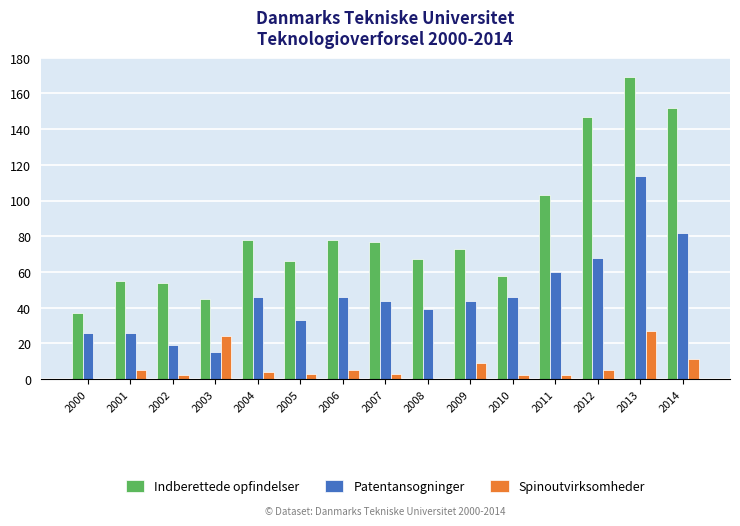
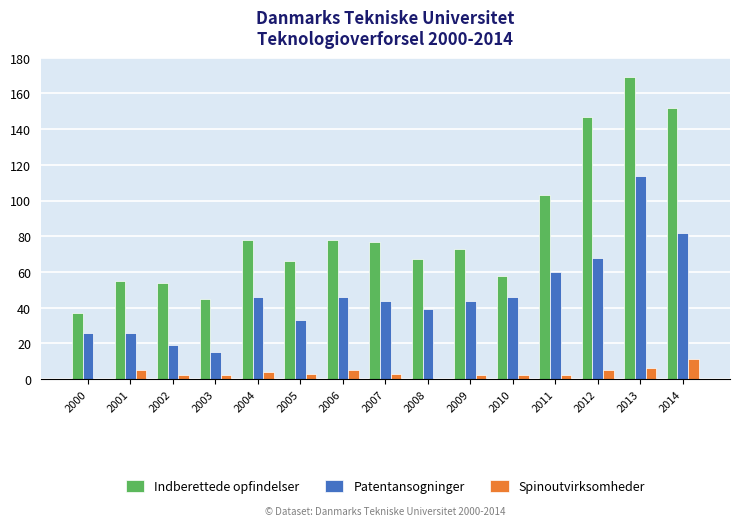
Spinoutvirksomheder, 2003: 24 -> 2
Spinoutvirksomheder, 2009: 9 -> 2
Spinoutvirksomheder, 2013: 27 -> 6
